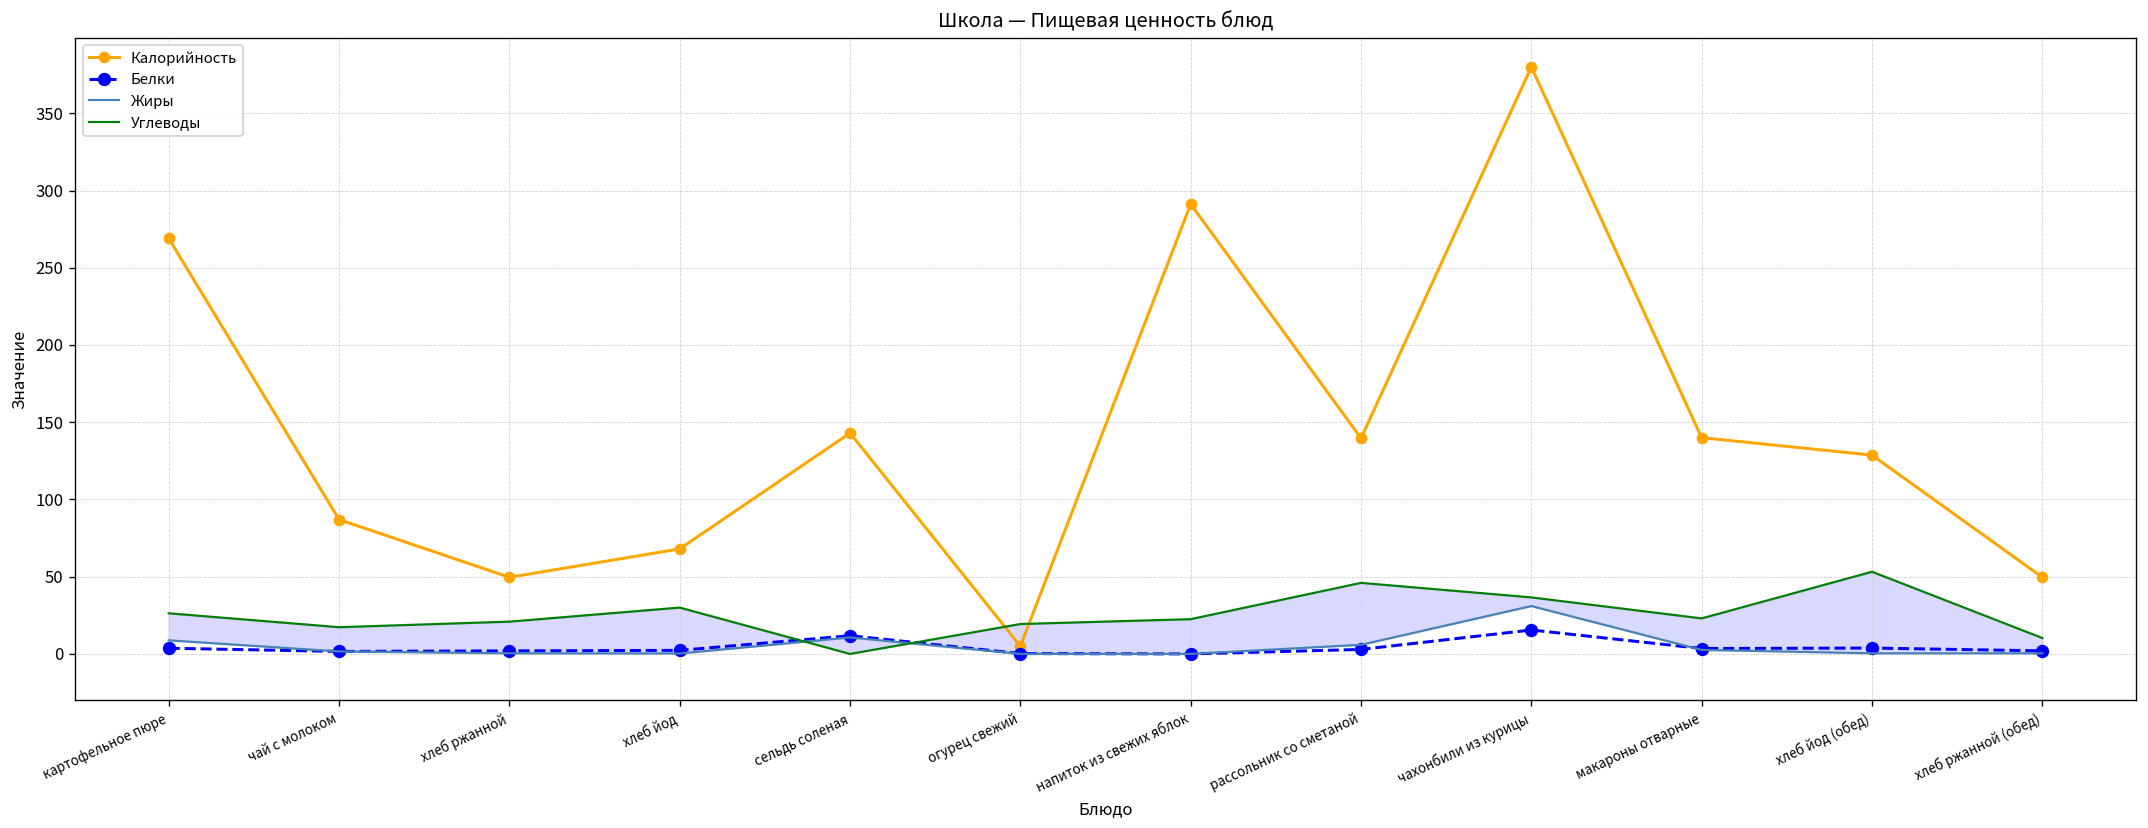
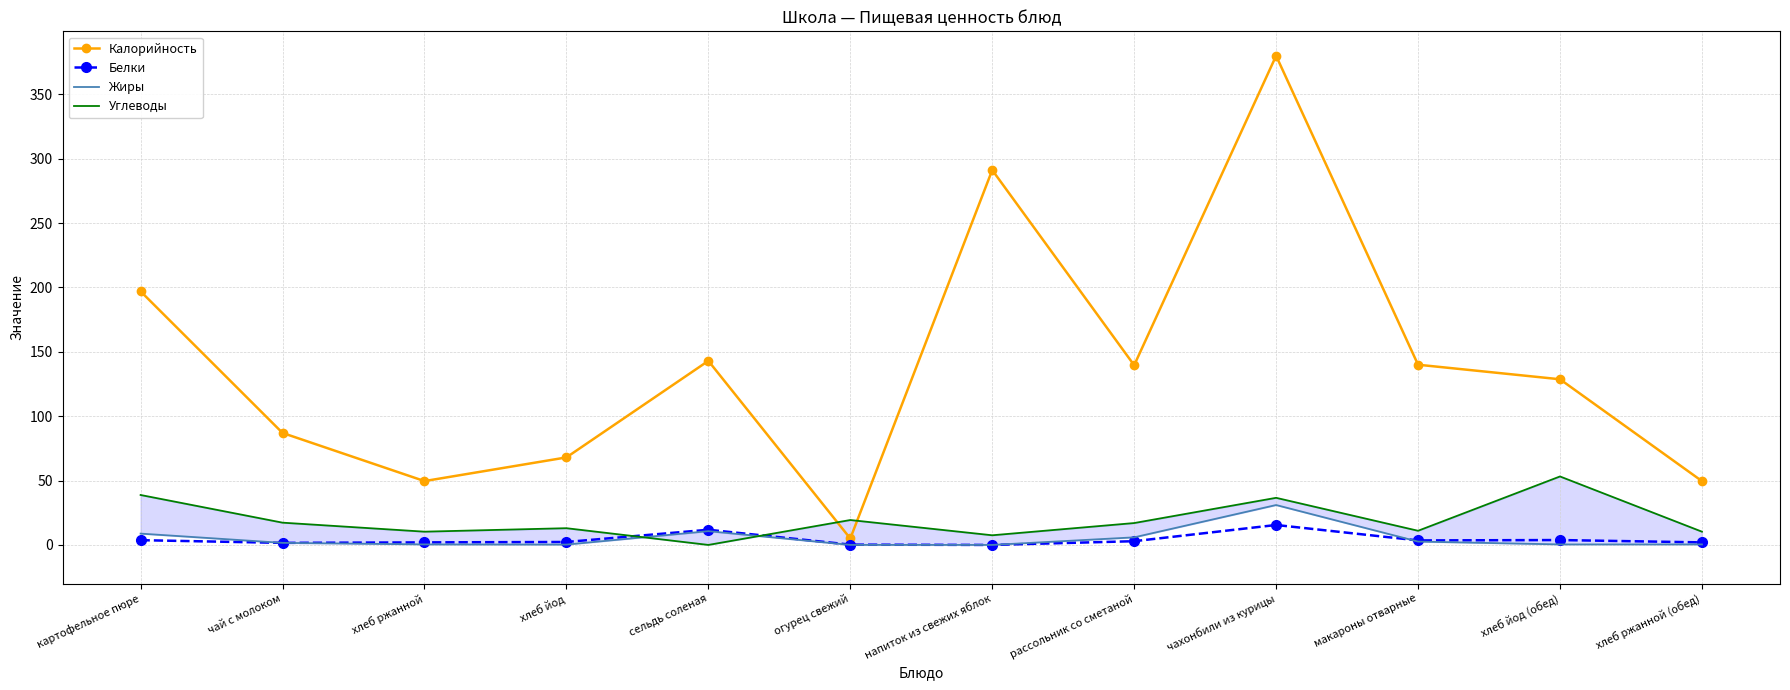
Калорийность, картофельное пюре: 269 -> 197
Углеводы, картофельное пюре: 26 -> 39
Углеводы, хлеб ржанной: 21 -> 10
Углеводы, хлеб йод: 30 -> 13
Углеводы, напиток из свежих яблок: 23 -> 8
Углеводы, рассольник со сметаной: 46 -> 17
Углеводы, макароны отварные: 23 -> 11
